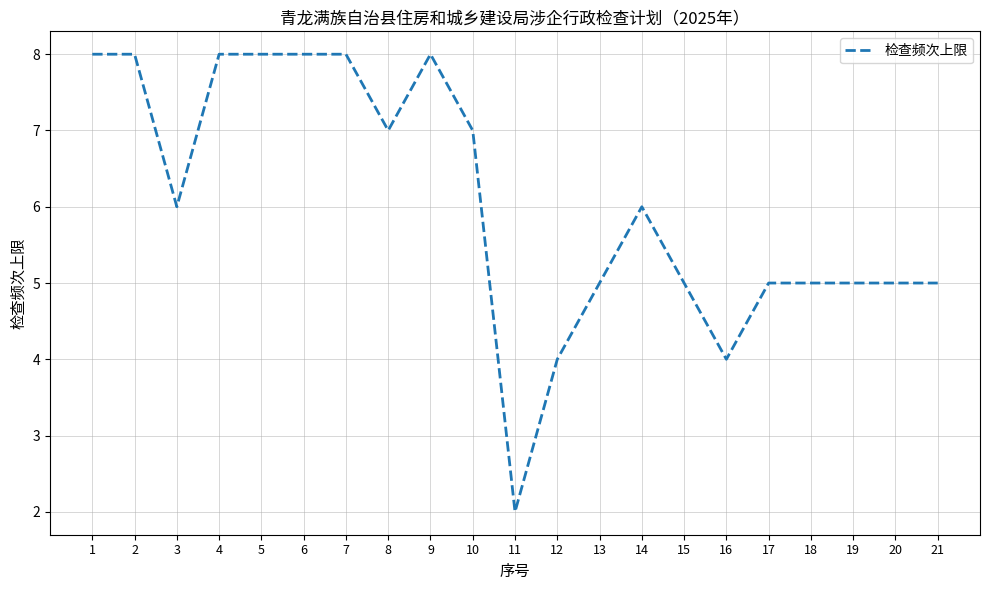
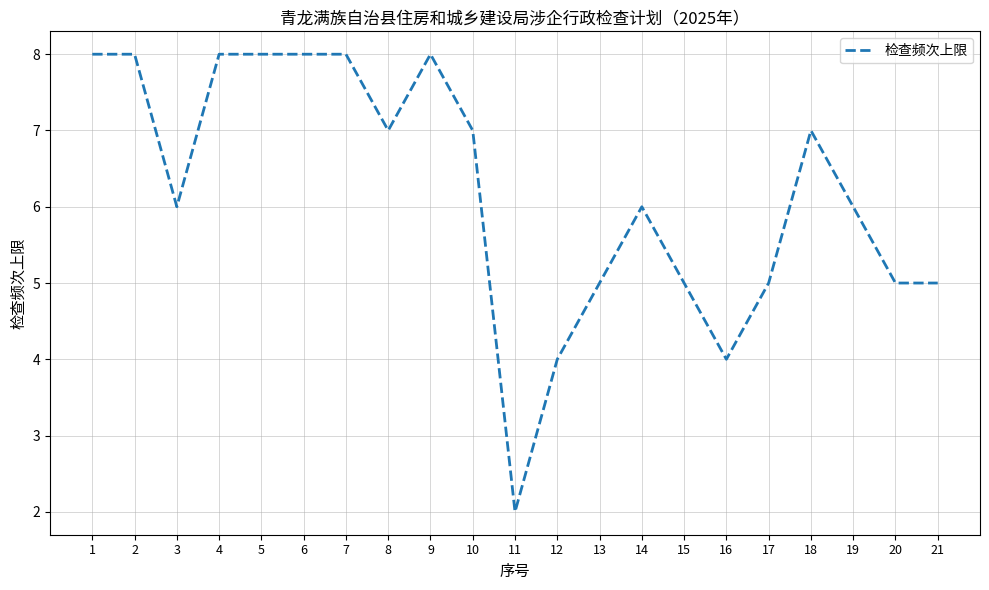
18: 5 -> 7
19: 5 -> 6
